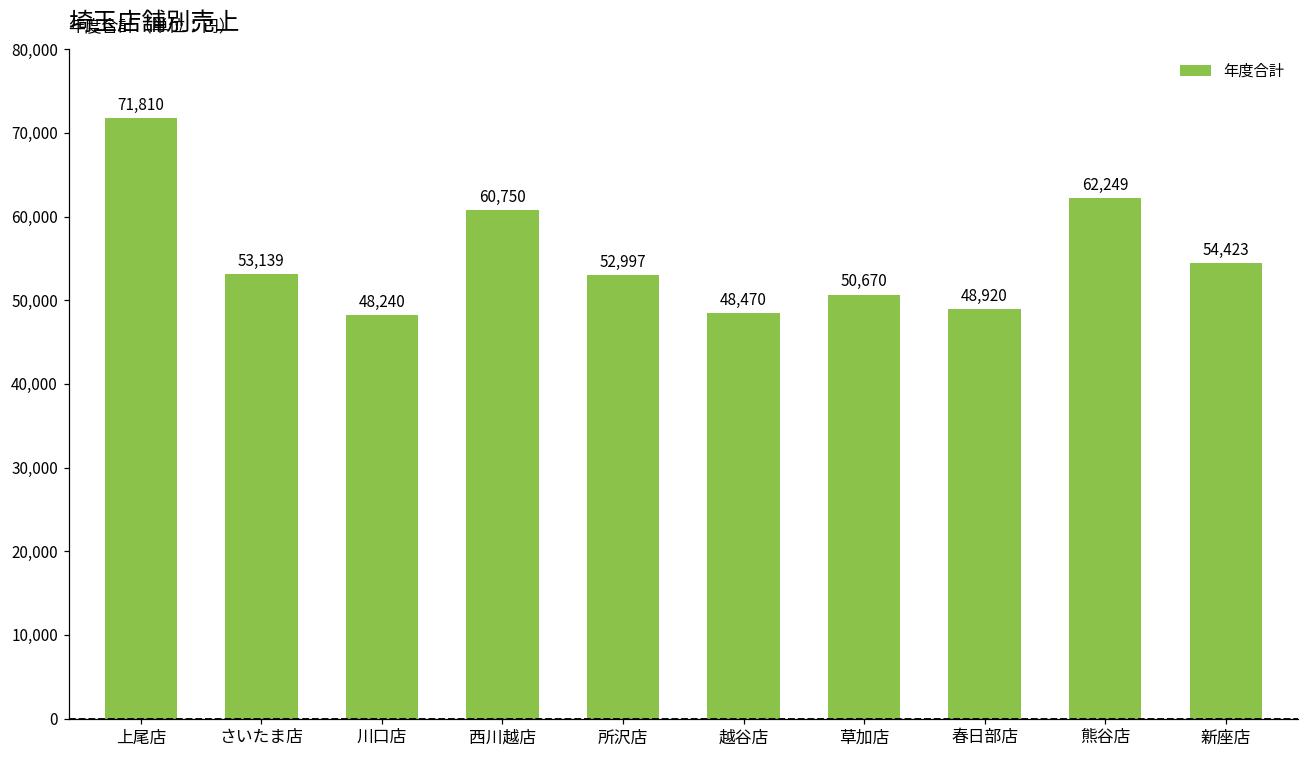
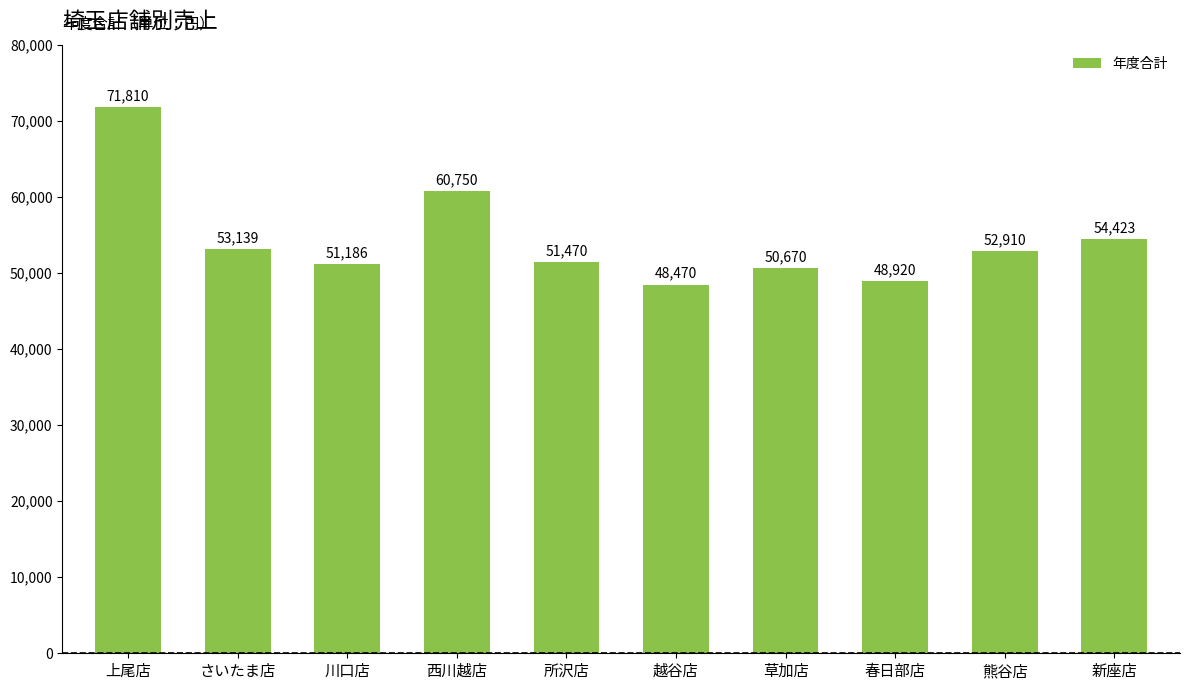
川口店: 48,240 -> 51,186
所沢店: 52,997 -> 51,470
熊谷店: 62,249 -> 52,910
